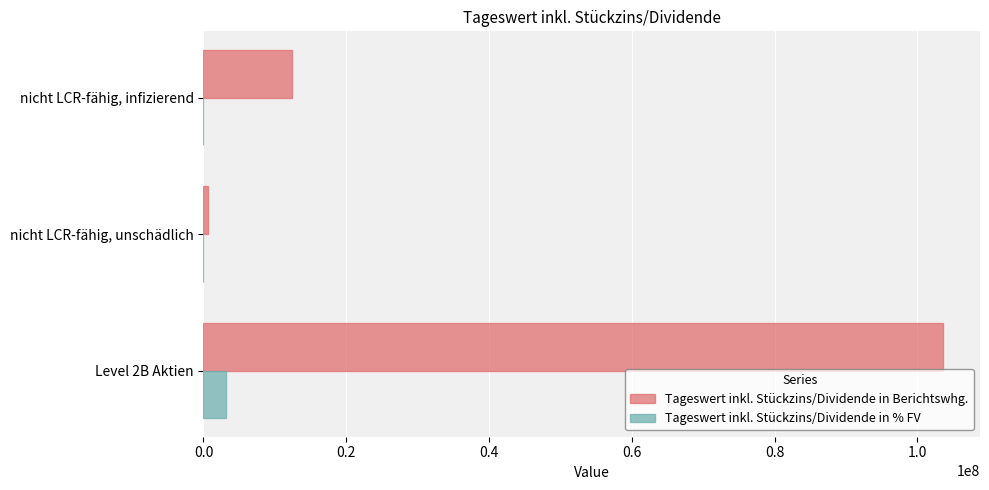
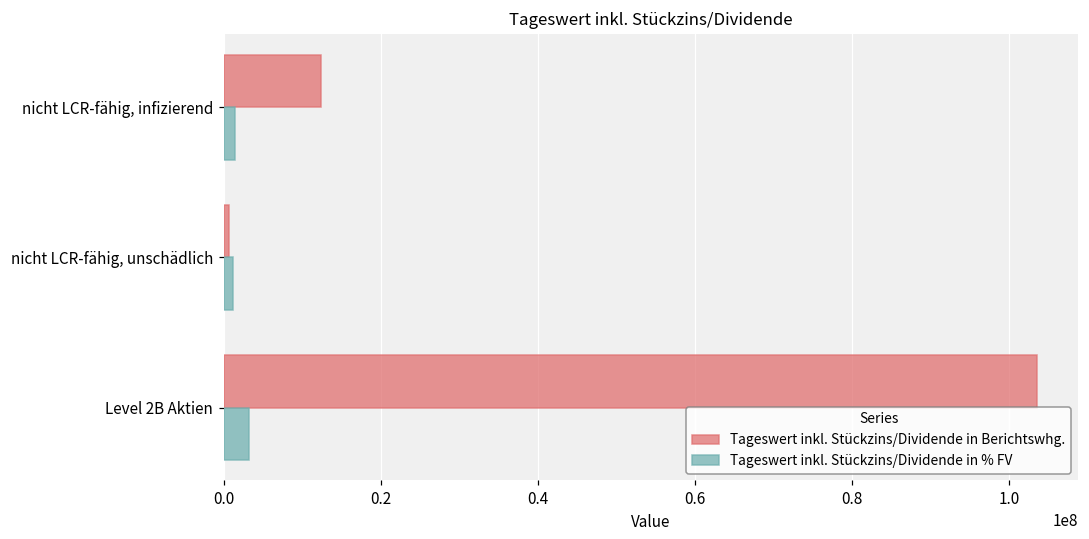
Tageswert inkl. Stückzins/Dividende in % FV, nicht LCR-fähig, infizierend: 0 -> 1000000
Tageswert inkl. Stückzins/Dividende in % FV, nicht LCR-fähig, unschädlich: 0 -> 1000000
